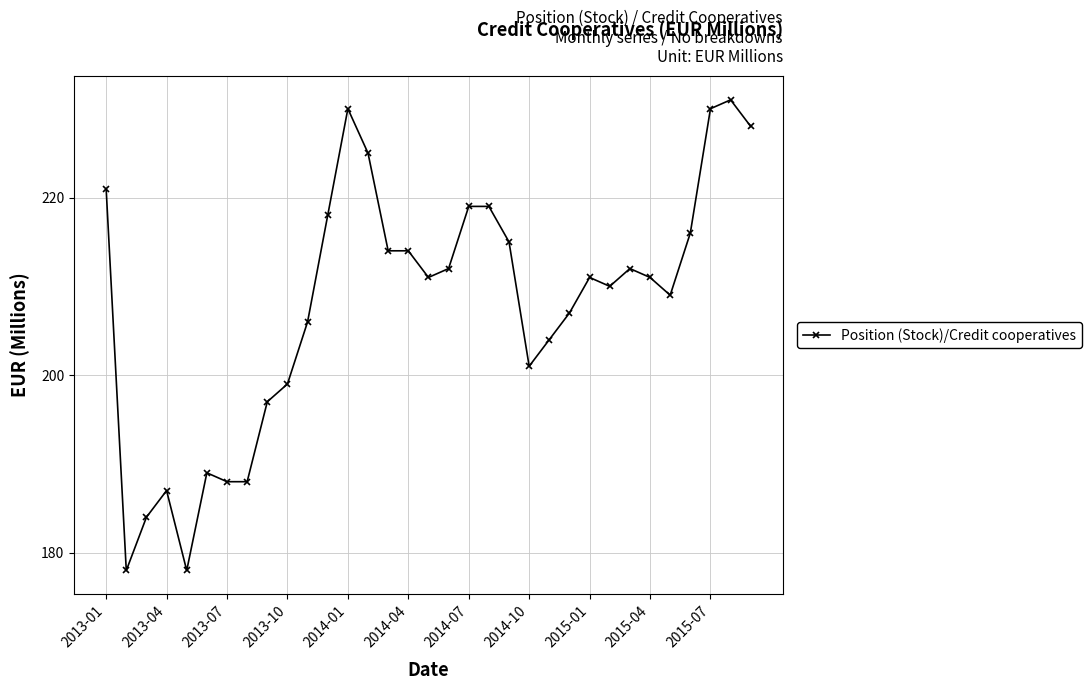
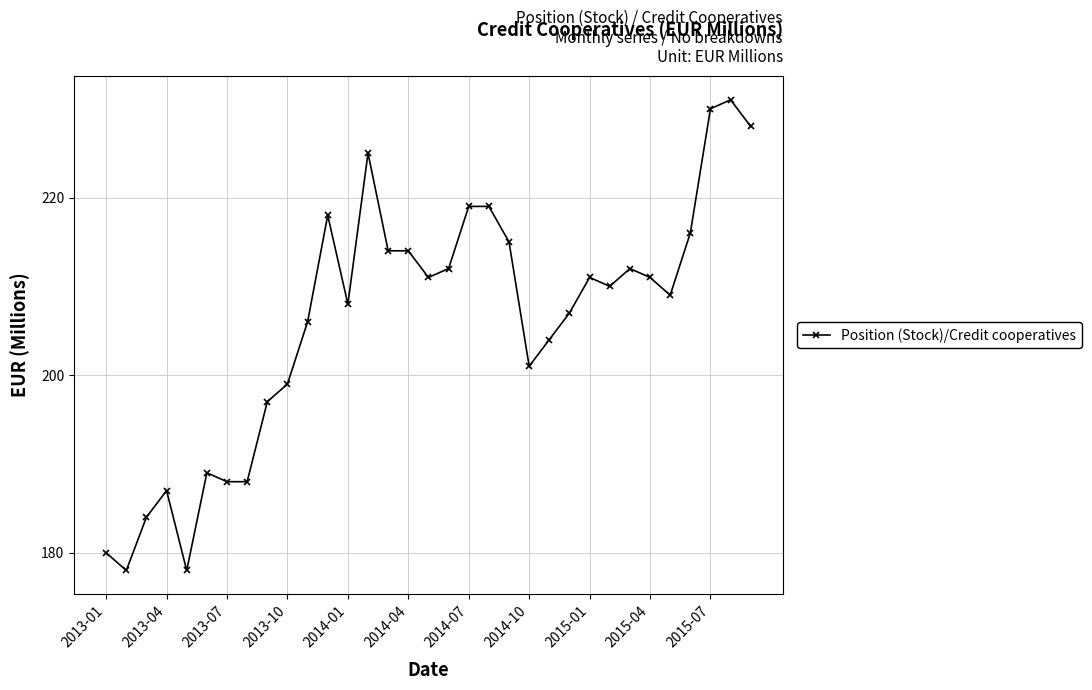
2013-01: 221 -> 180
2014-01: 230 -> 208
